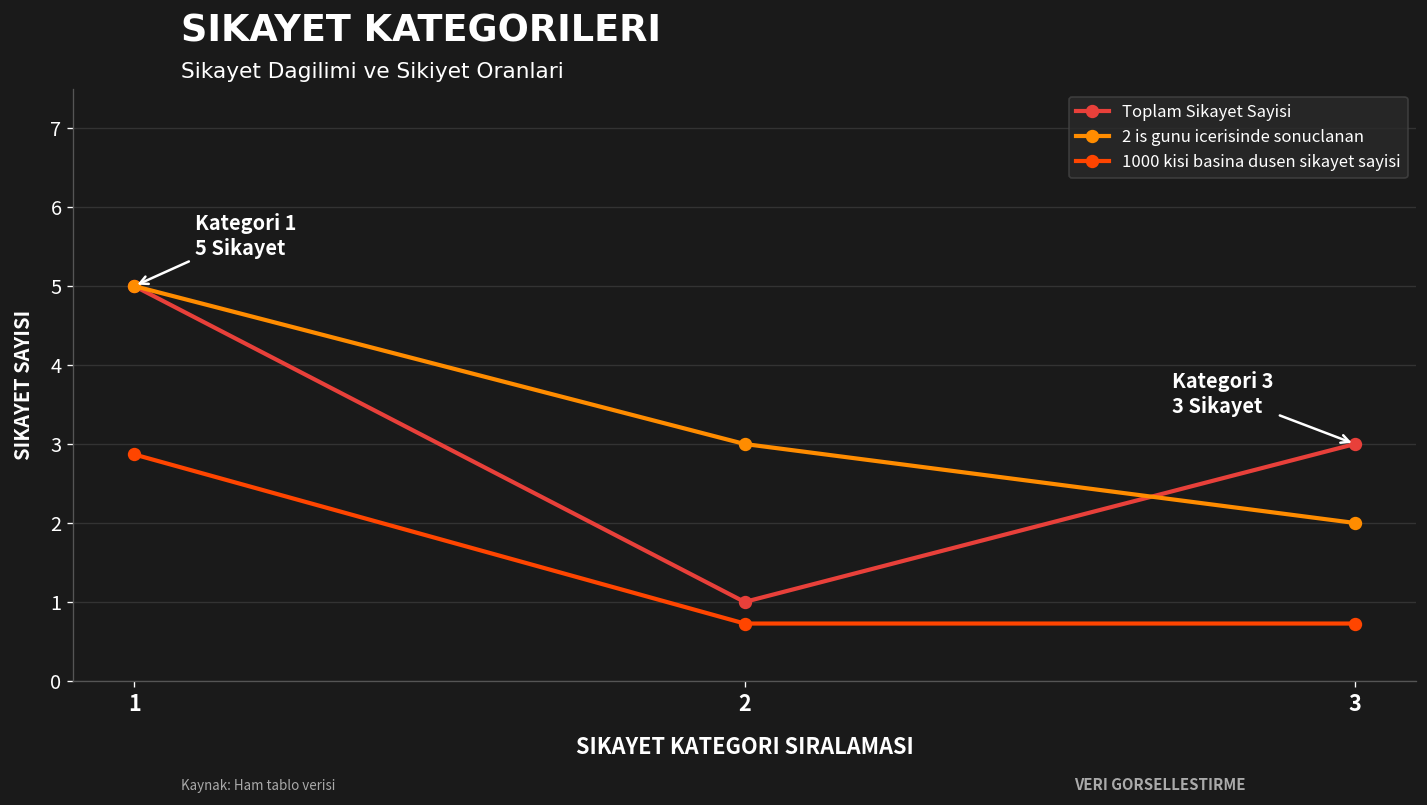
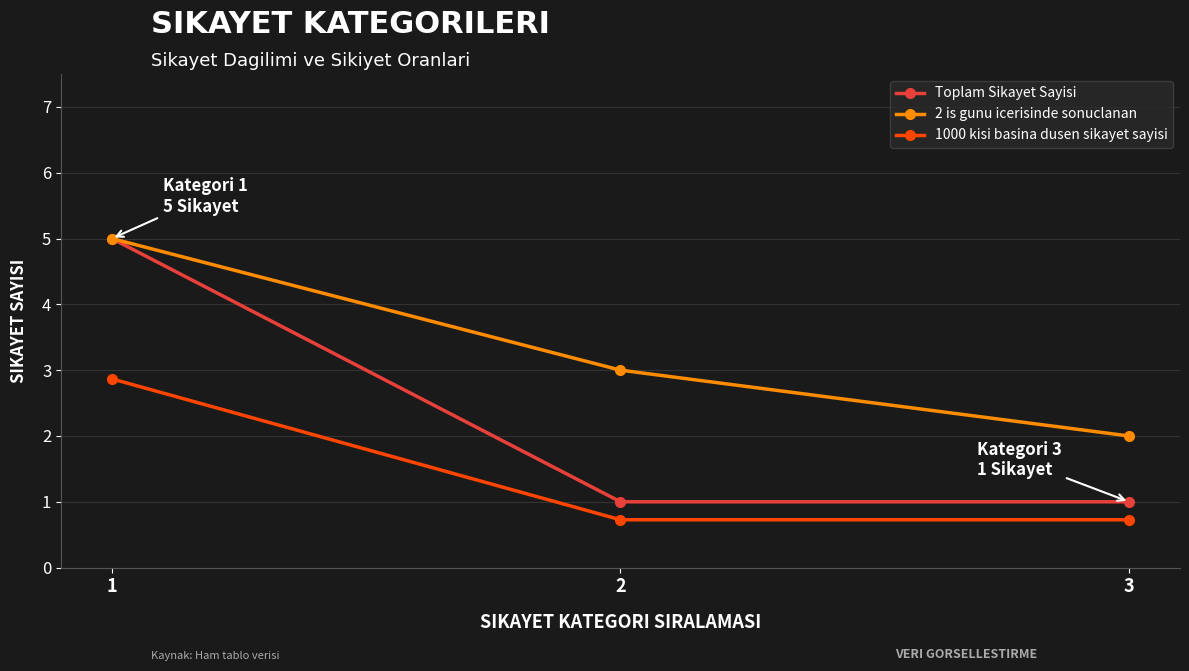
Toplam Sikayet Sayisi, 3: 3 -> 1
